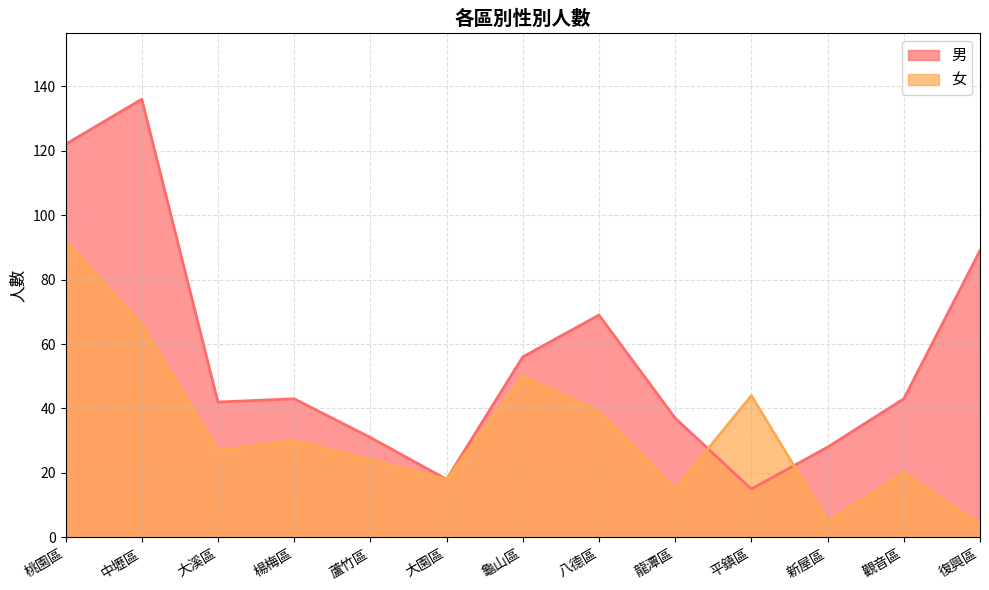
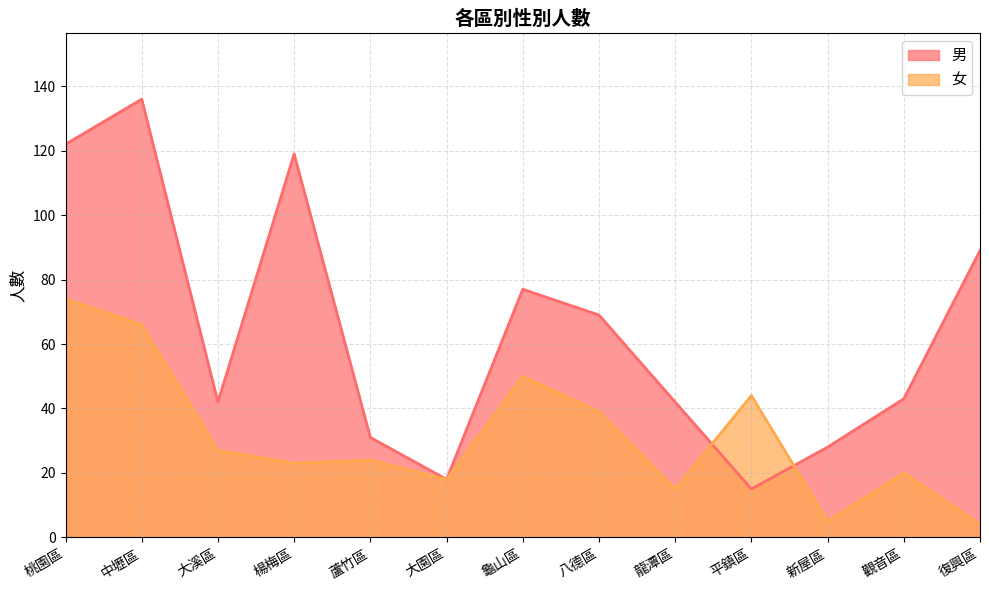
女, 桃園區: 92 -> 74
男, 楊梅區: 43 -> 119
女, 楊梅區: 30 -> 23
男, 龜山區: 56 -> 77
男, 龍潭區: 37 -> 42
